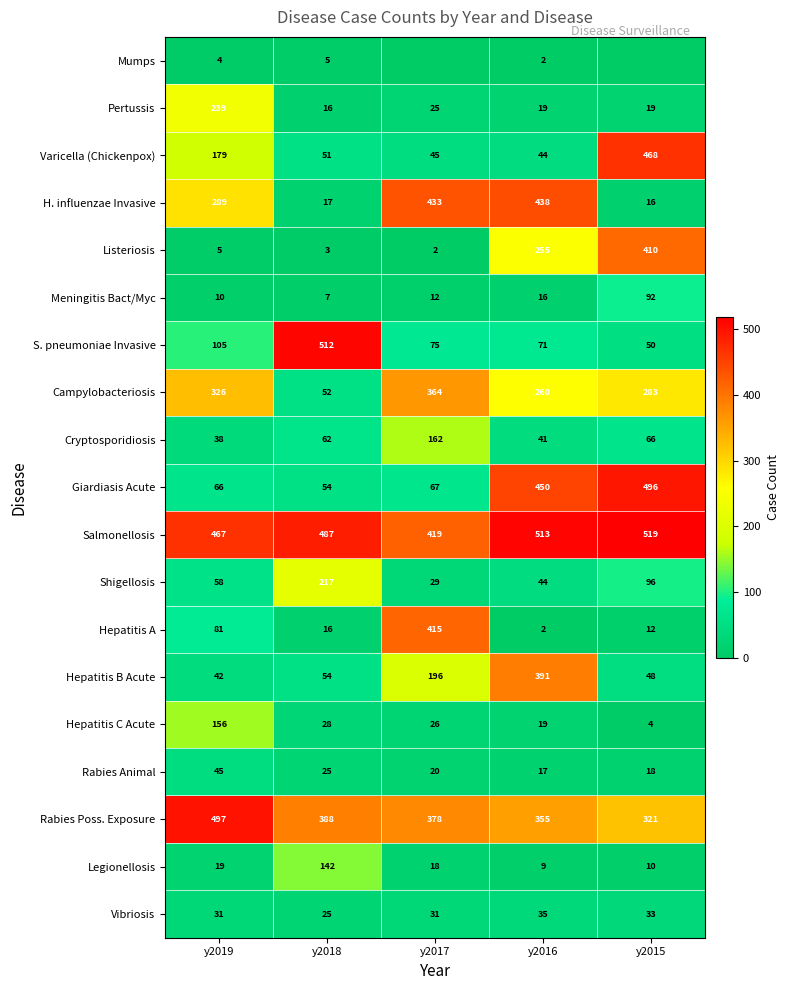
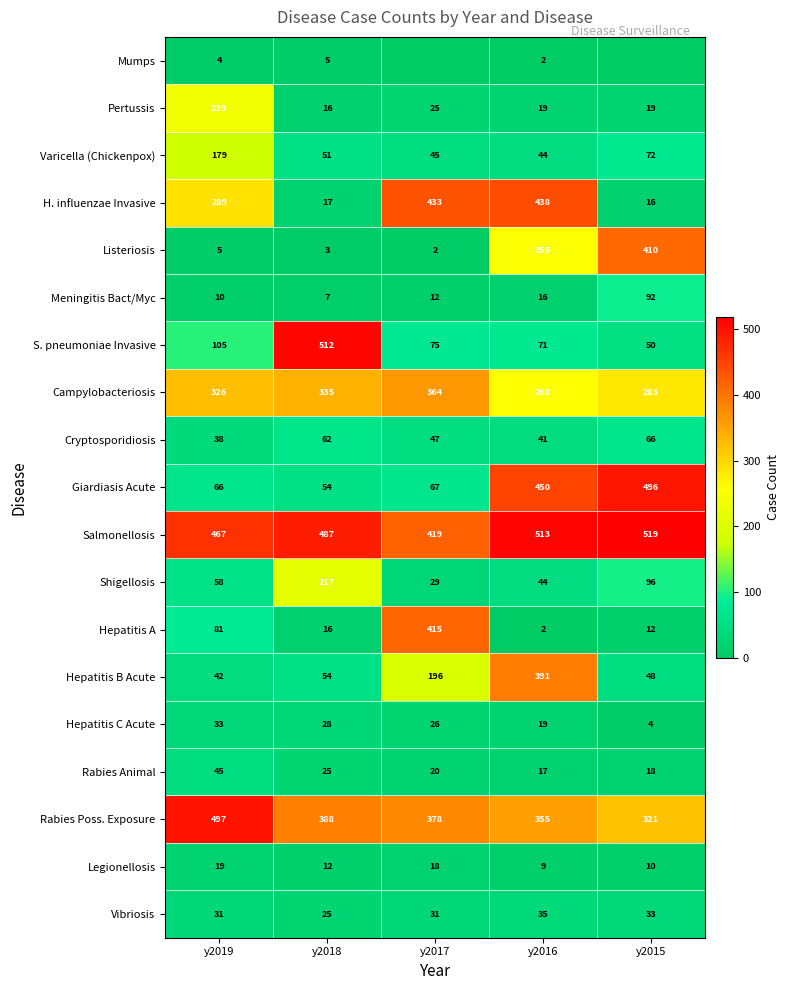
Varicella (Chickenpox), y2015: 468 -> 72
Campylobacteriosis, y2018: 52 -> 335
Cryptosporidiosis, y2017: 162 -> 47
Hepatitis C Acute, y2019: 156 -> 33
Legionellosis, y2018: 142 -> 12
